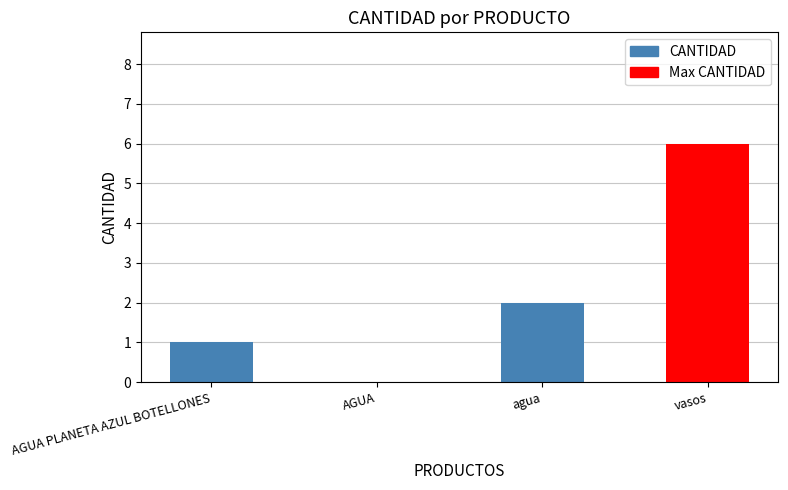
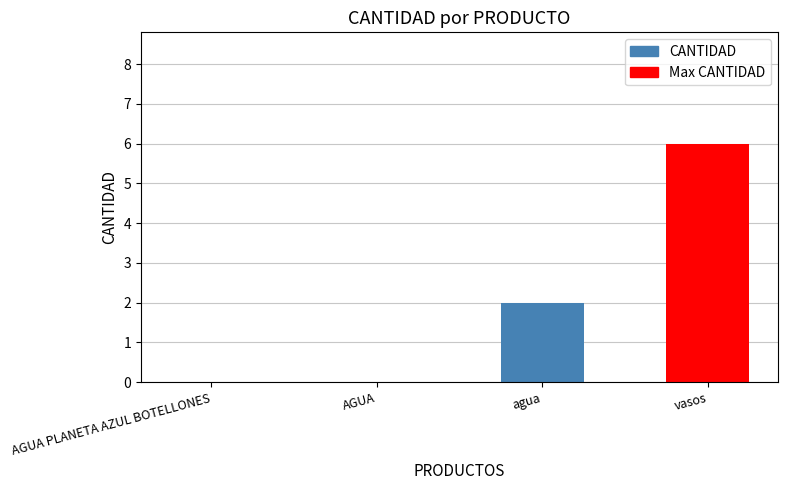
AGUA PLANETA AZUL BOTELLONES: 1 -> 0
